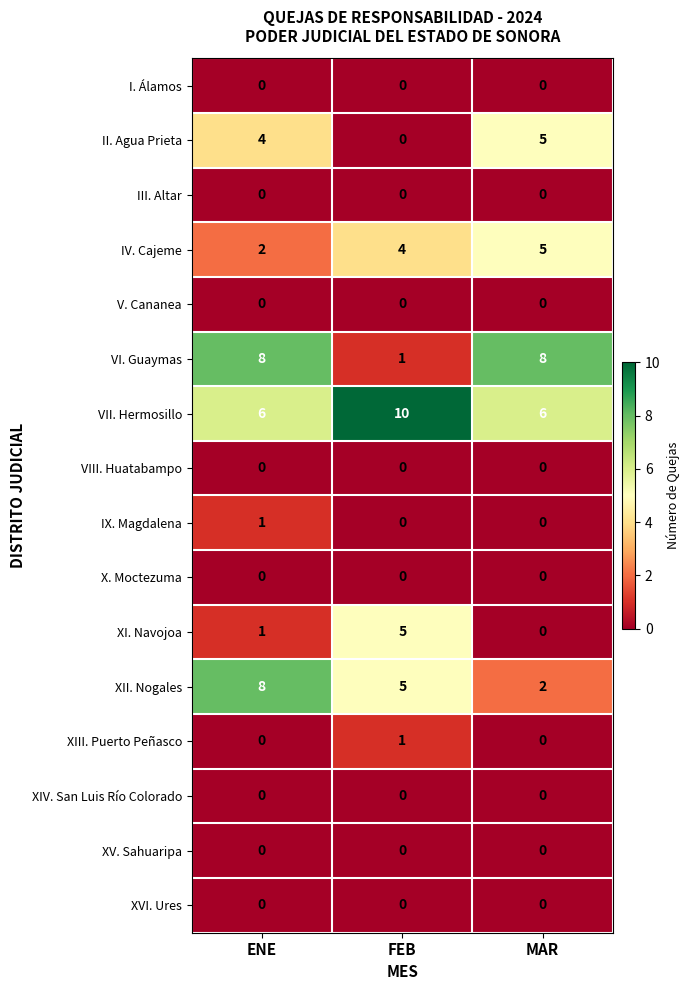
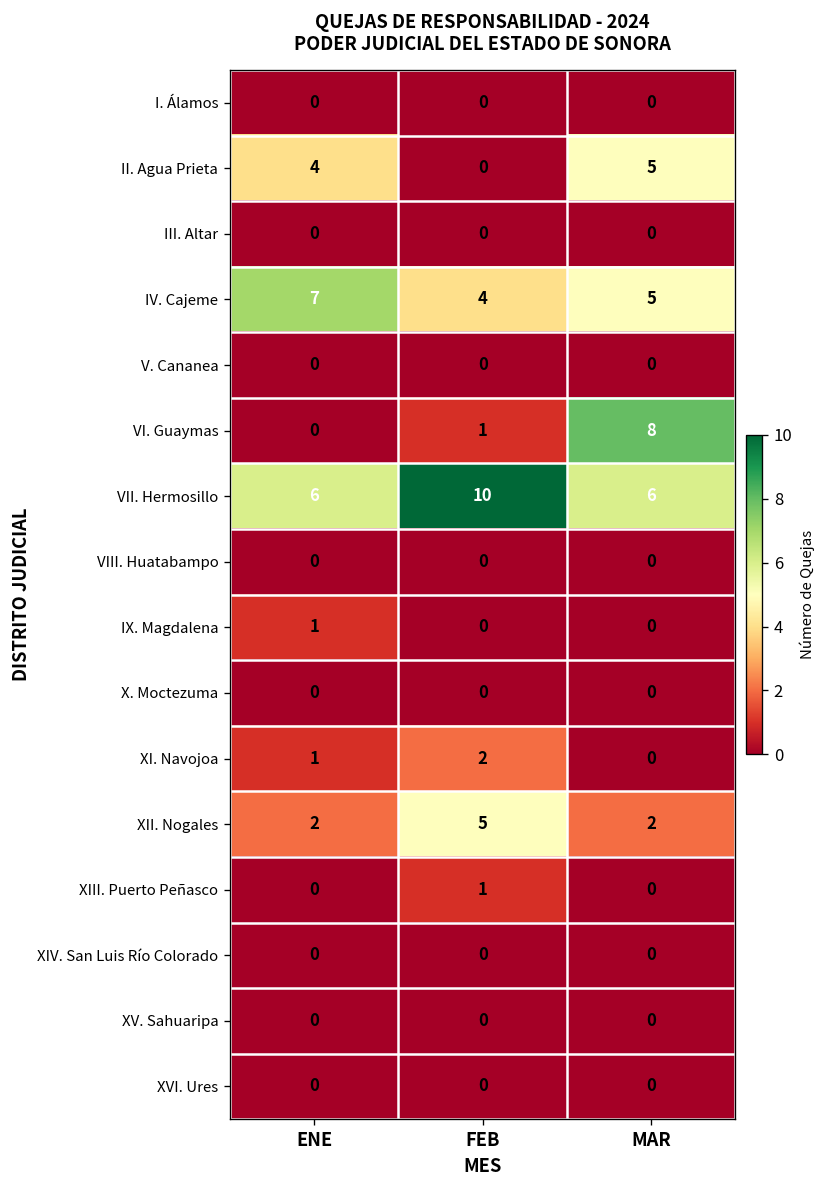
IV. Cajeme, ENE: 2 -> 7
VI. Guaymas, ENE: 8 -> 0
XI. Navojoa, FEB: 5 -> 2
XII. Nogales, ENE: 8 -> 2
